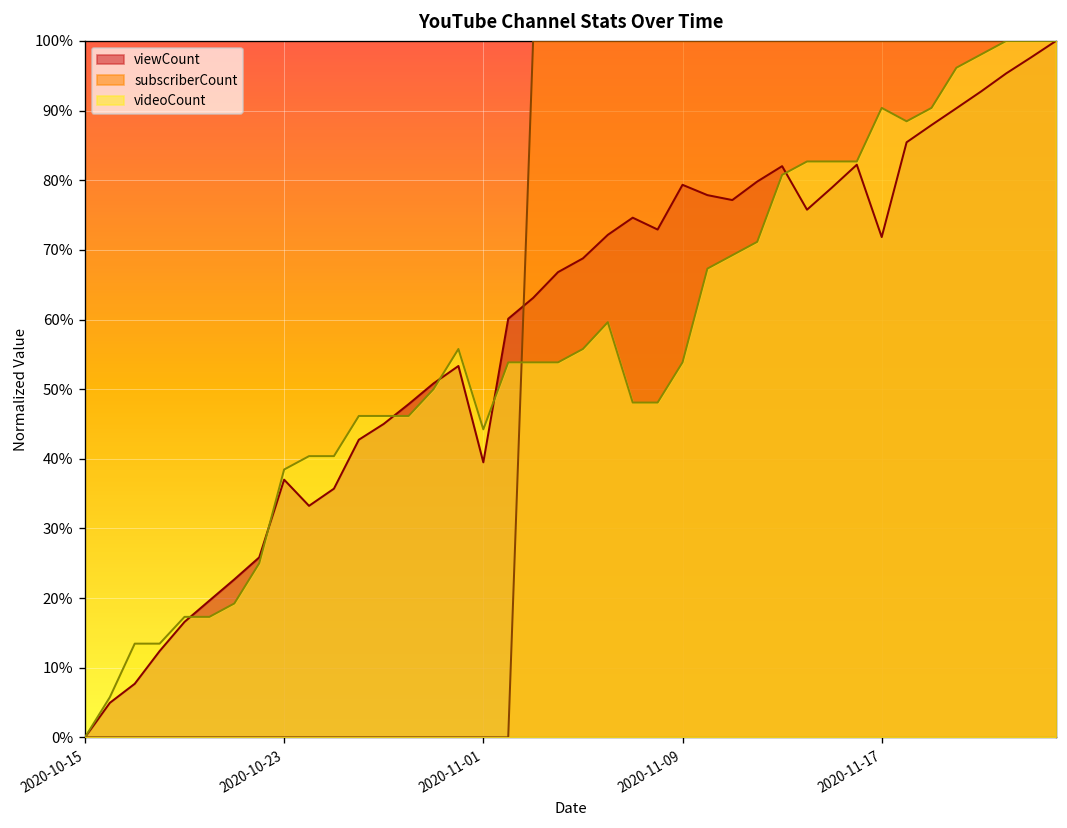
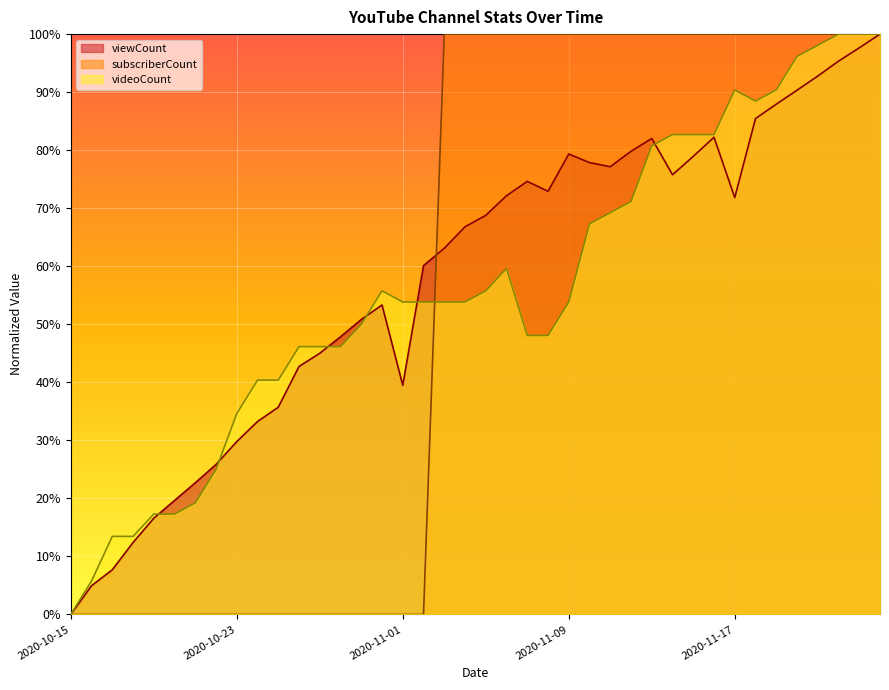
viewCount, 2020-10-23: 37% -> 30%
videoCount, 2020-10-23: 38% -> 35%
videoCount, 2020-11-01: 44% -> 54%
